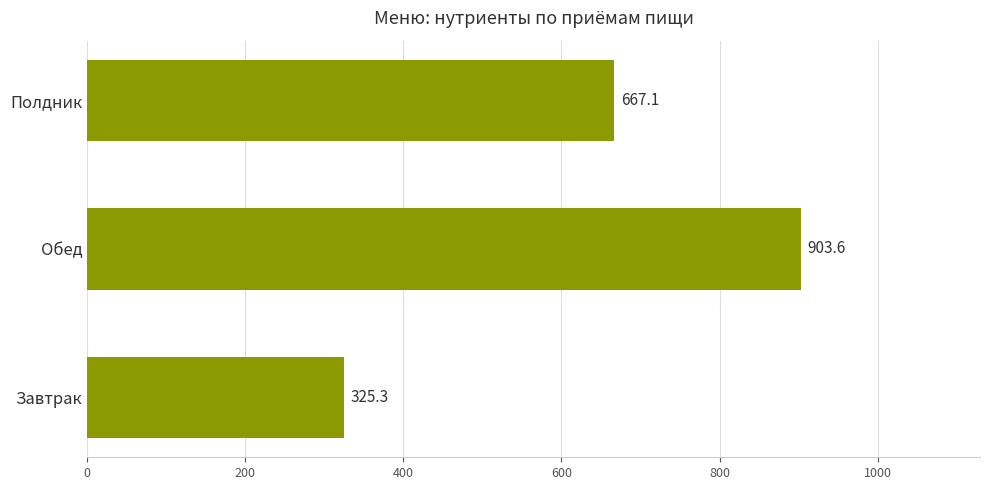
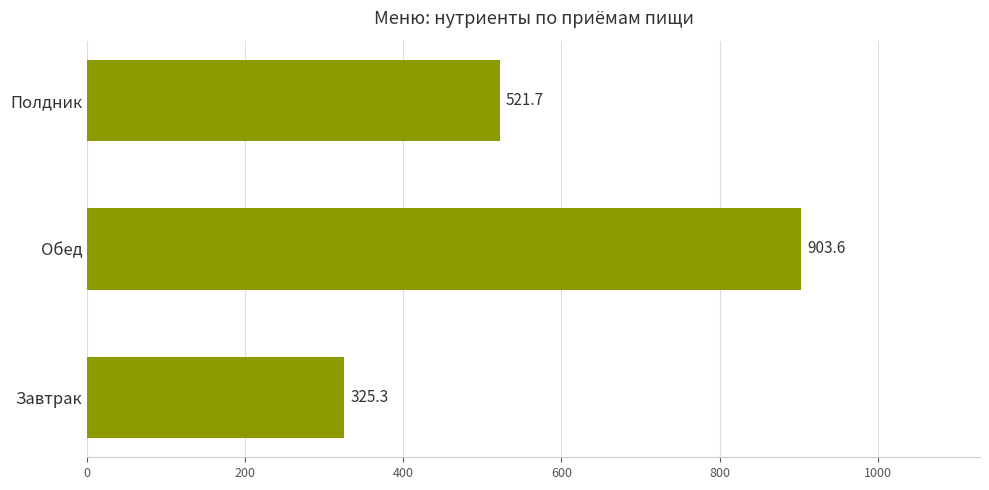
Полдник: 667.1 -> 521.7
